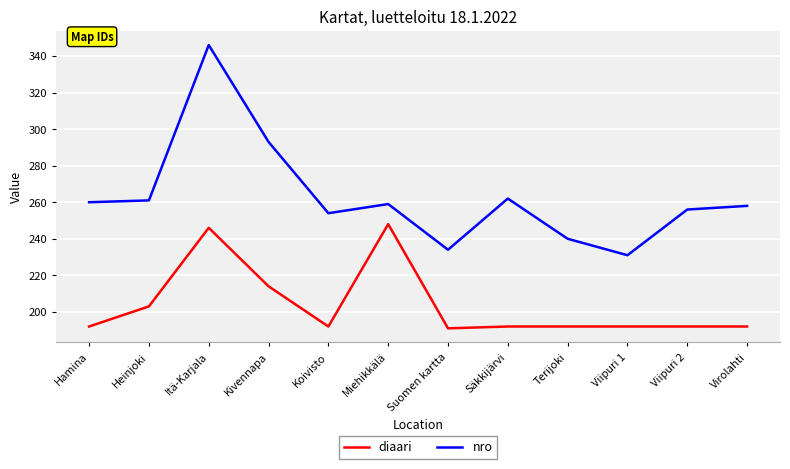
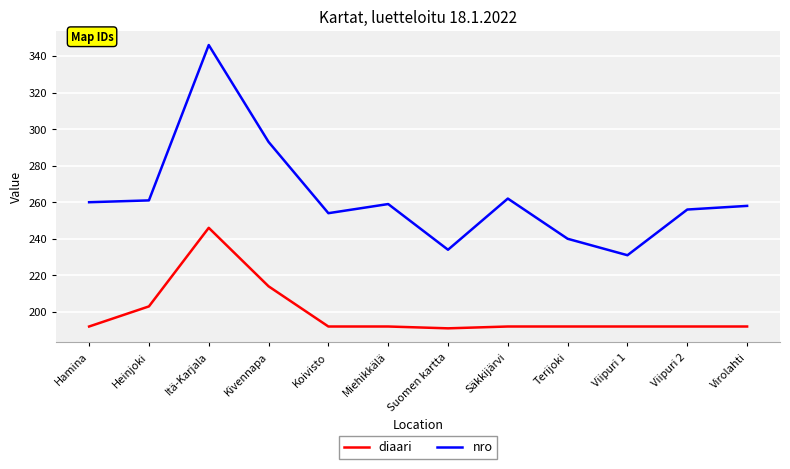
diaari, Miehikkälä: 248 -> 192
